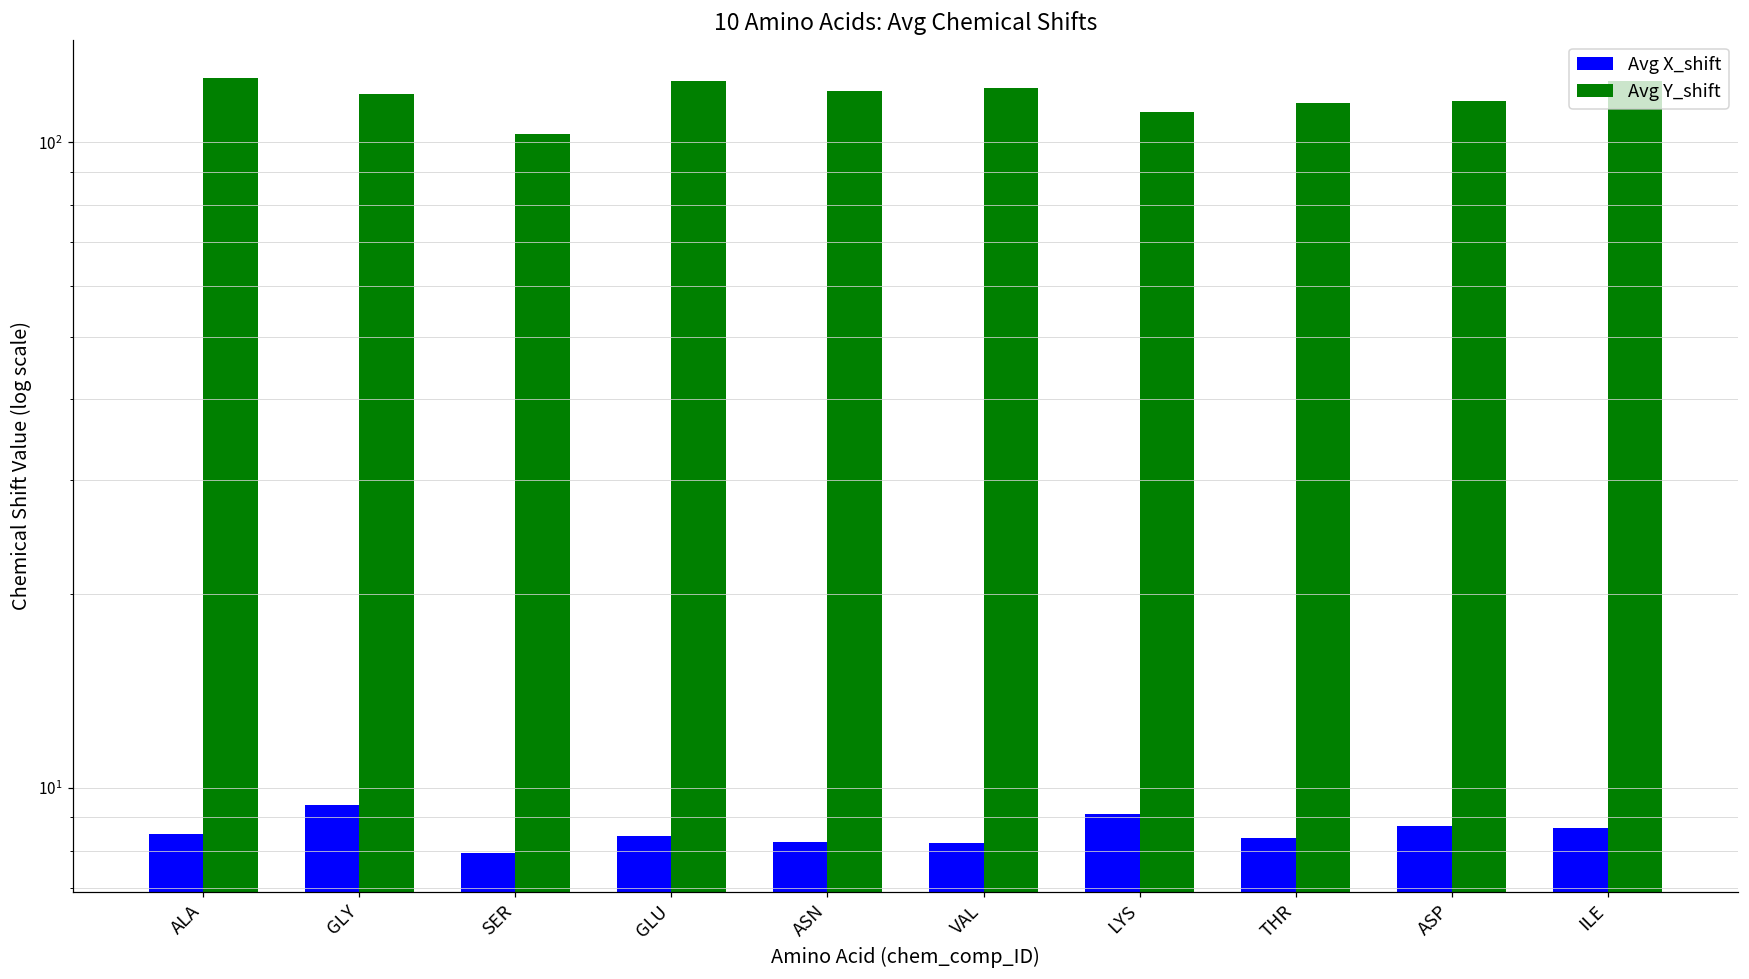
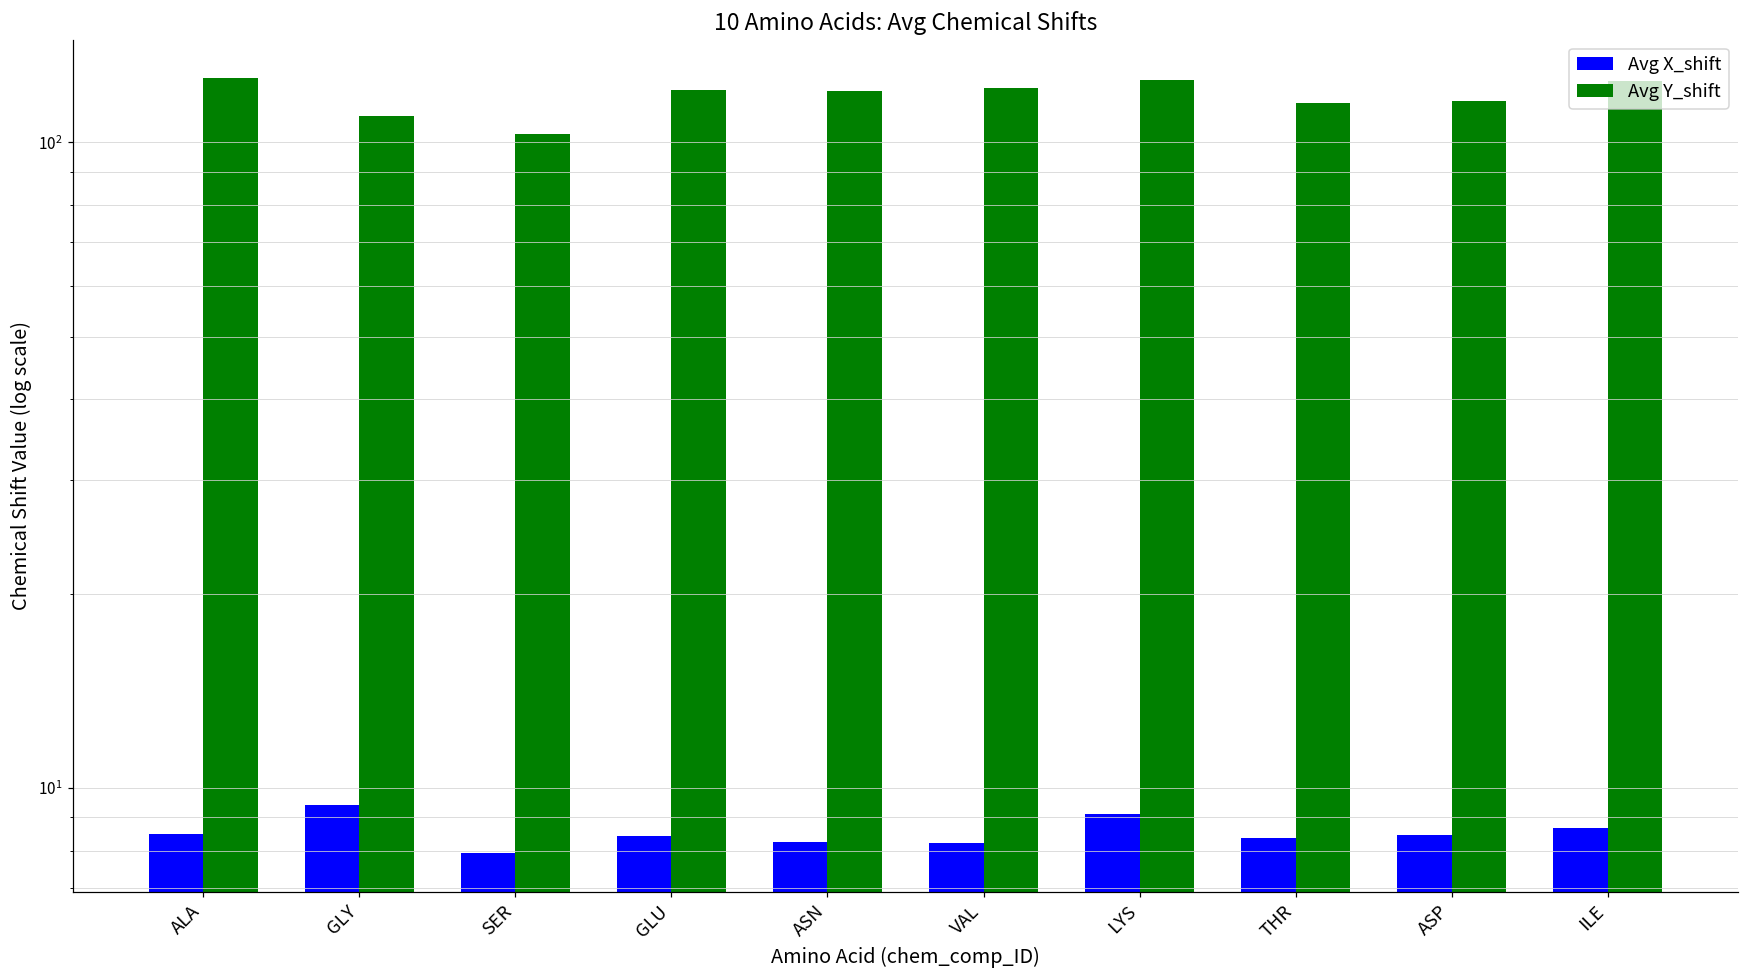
Avg Y_shift, GLY: 119 -> 110
Avg Y_shift, GLU: 125 -> 120
Avg Y_shift, LYS: 111 -> 125
Avg X_shift, ASP: 8.7 -> 8.4
